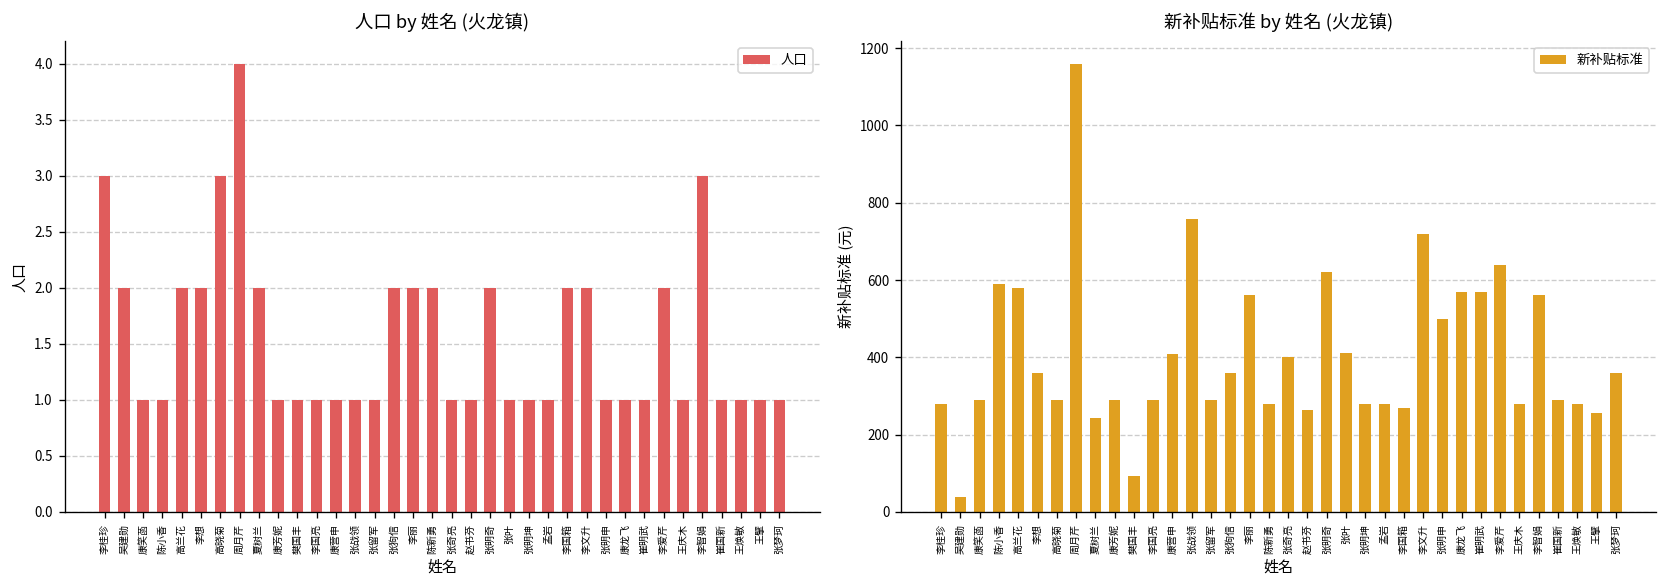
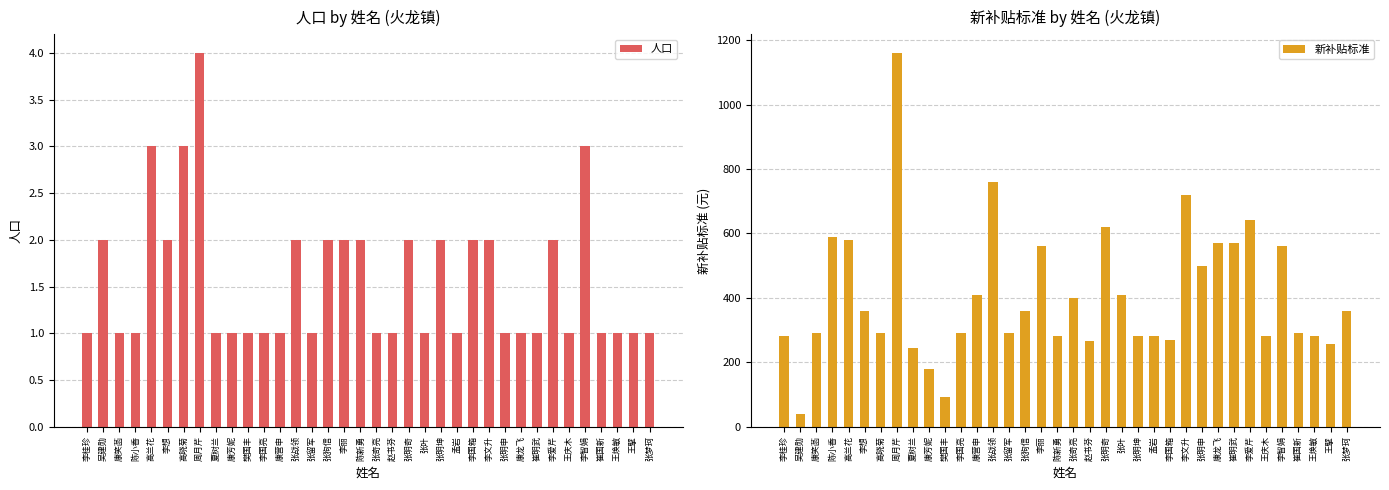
人口 by 姓名 (火龙镇), 李桂珍: 3 -> 1
人口 by 姓名 (火龙镇), 高兰花: 2 -> 3
人口 by 姓名 (火龙镇), 夏树兰: 2 -> 1
人口 by 姓名 (火龙镇), 张战领: 1 -> 2
人口 by 姓名 (火龙镇), 张明坤: 1 -> 2
新补贴标准 by 姓名 (火龙镇), 康芳妮: 290 -> 180
